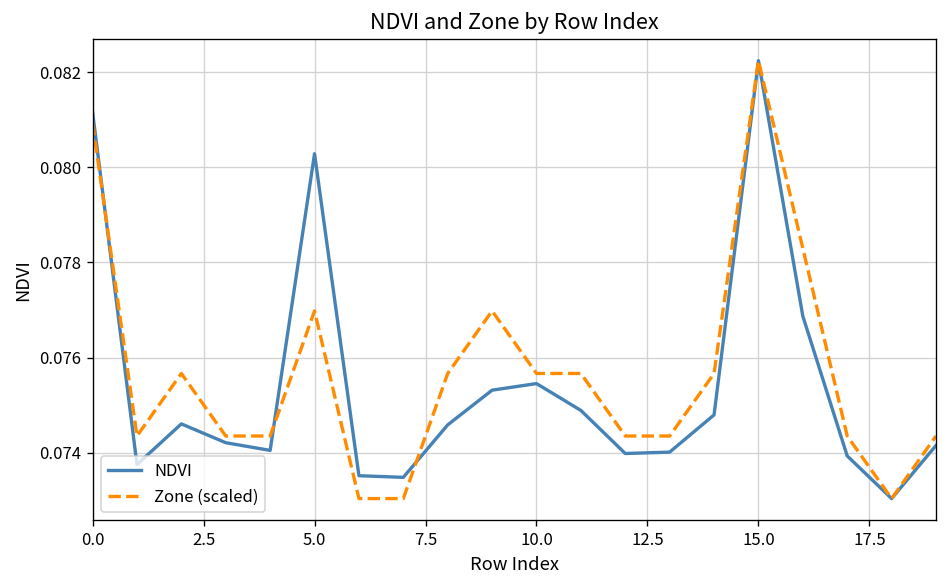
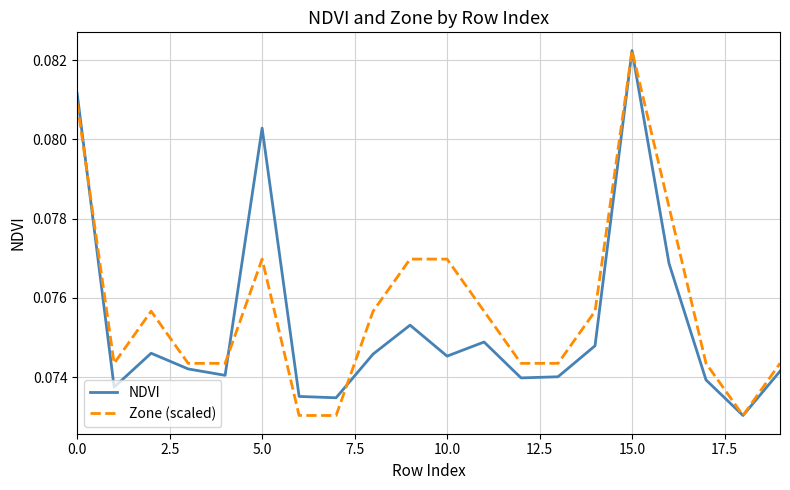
NDVI, 10.0: 0.0755 -> 0.0745
Zone (scaled), 10.0: 0.0757 -> 0.0770
